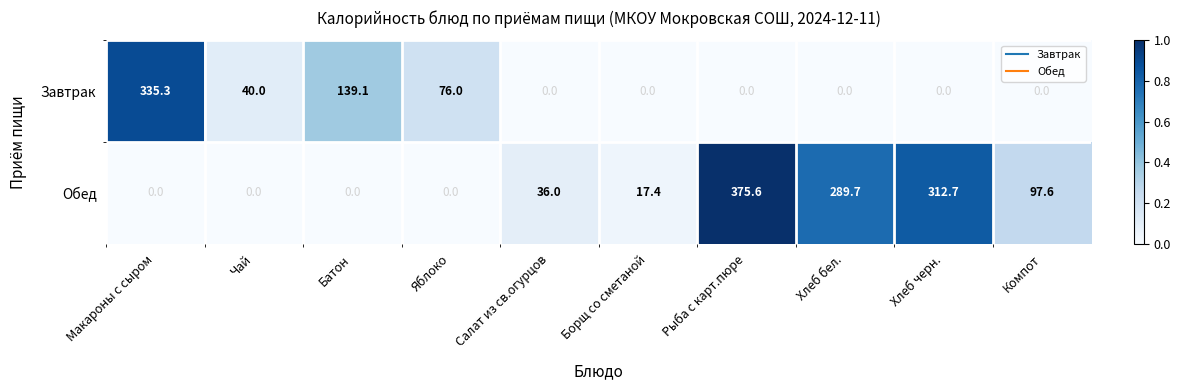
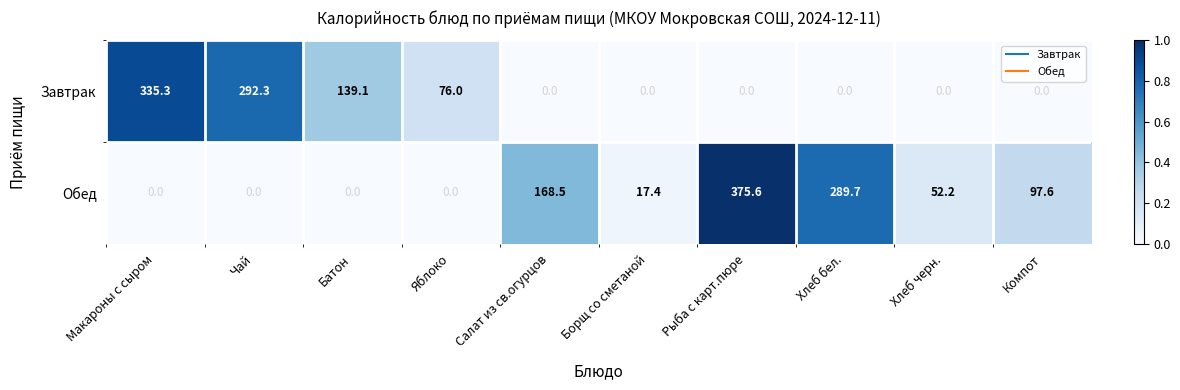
Завтрак, Чай: 40.0 -> 292.3
Обед, Салат из св.огурцов: 36.0 -> 168.5
Обед, Хлеб черн.: 312.7 -> 52.2
